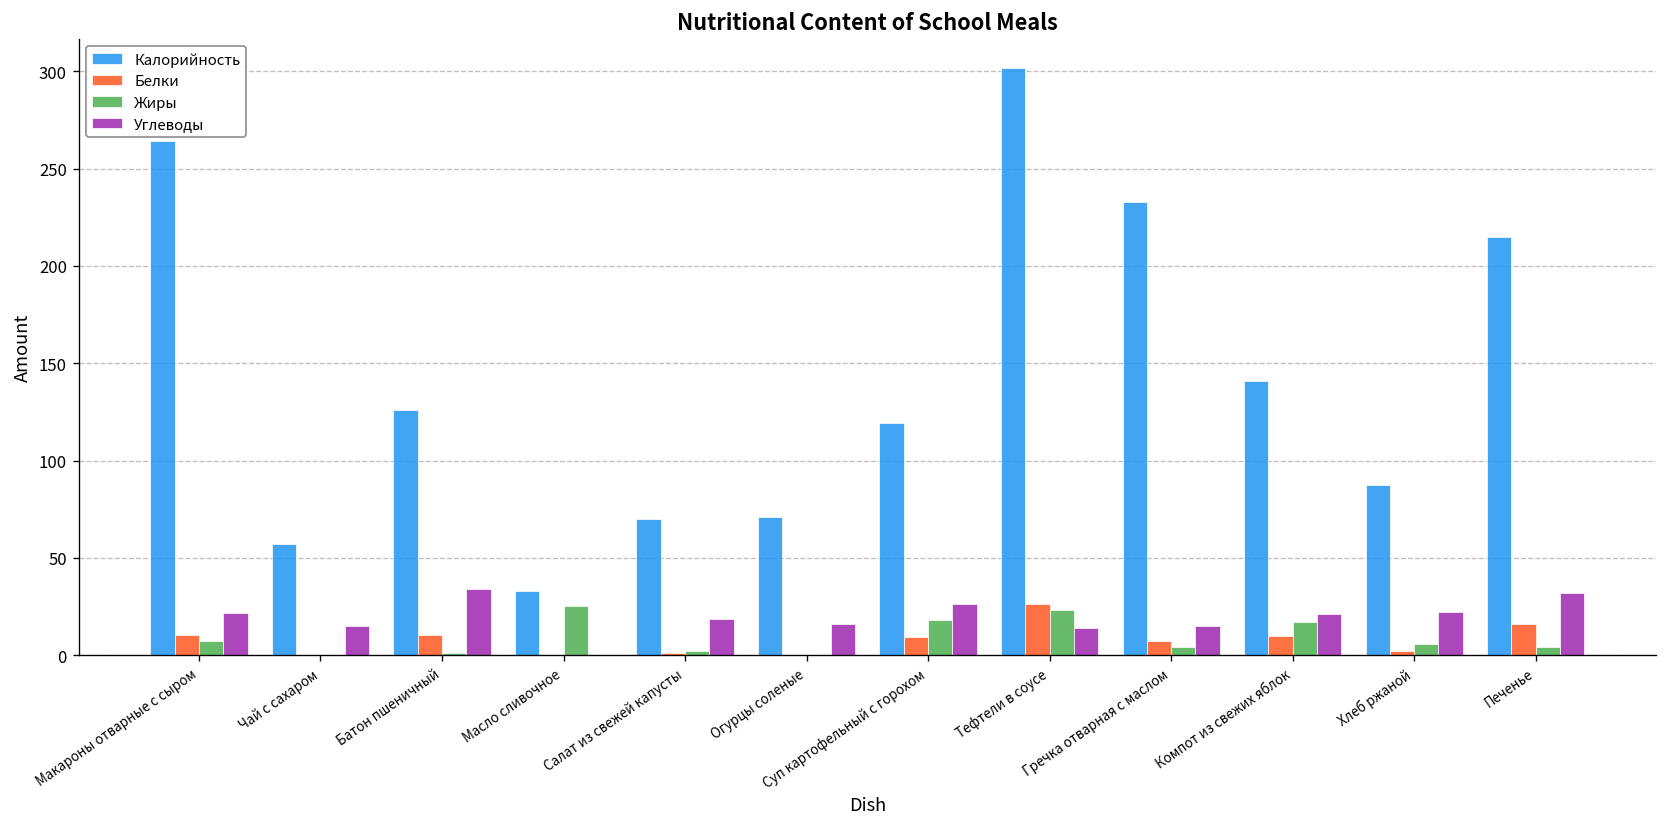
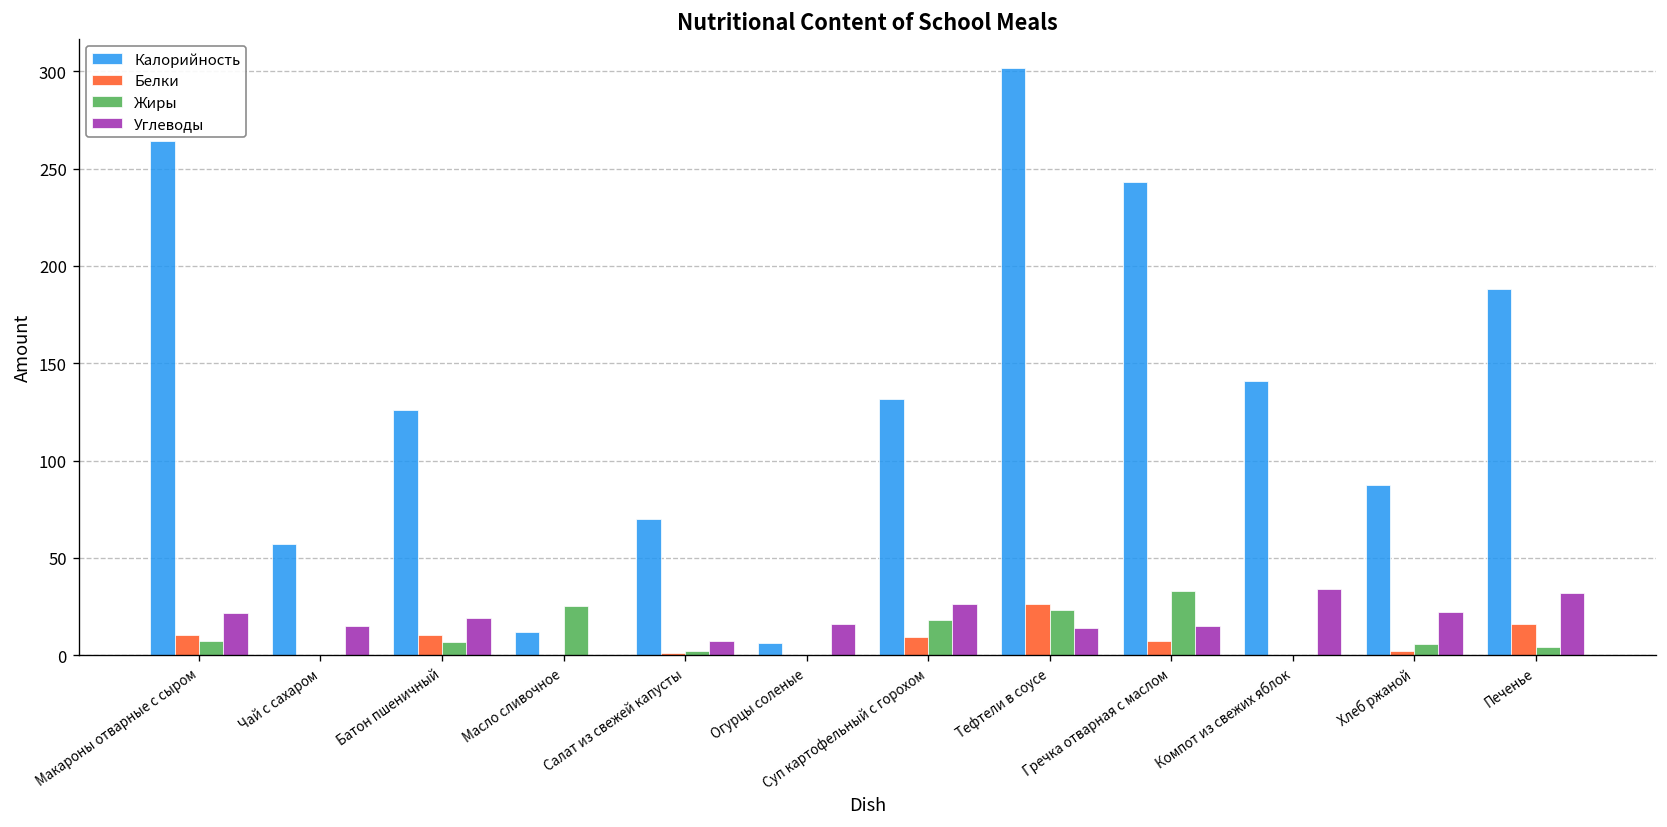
Жиры, Батон пшеничный: 1 -> 7
Углеводы, Батон пшеничный: 34 -> 19
Калорийность, Масло сливочное: 33 -> 12
Углеводы, Салат из свежей капусты: 18 -> 7
Калорийность, Огурцы соленые: 71 -> 6
Калорийность, Суп картофельный с горохом: 119 -> 132
Калорийность, Гречка отварная с маслом: 233 -> 243
Жиры, Гречка отварная с маслом: 4 -> 33
Белки, Компот из свежих яблок: 10 -> 0
Жиры, Компот из свежих яблок: 17 -> 0
Углеводы, Компот из свежих яблок: 21 -> 34
Калорийность, Печенье: 215 -> 188
